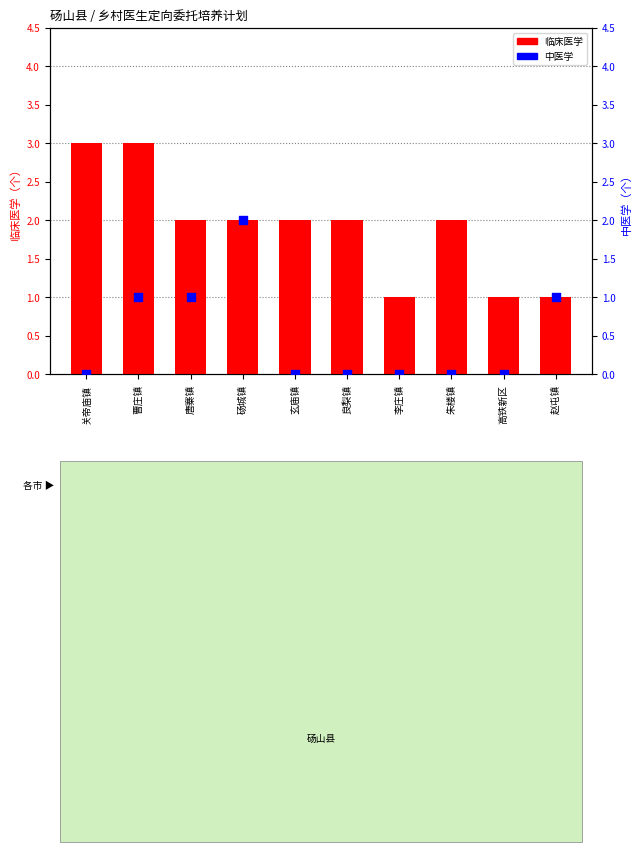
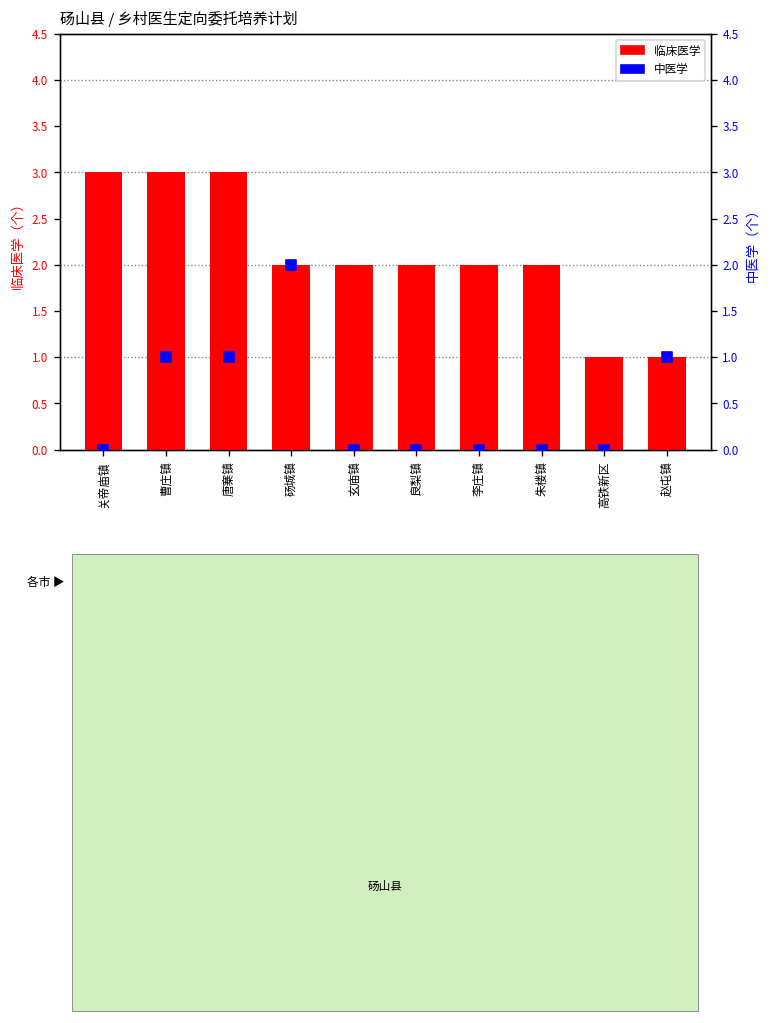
临床医学, 唐寨镇: 2 -> 3
临床医学, 李庄镇: 1 -> 2
